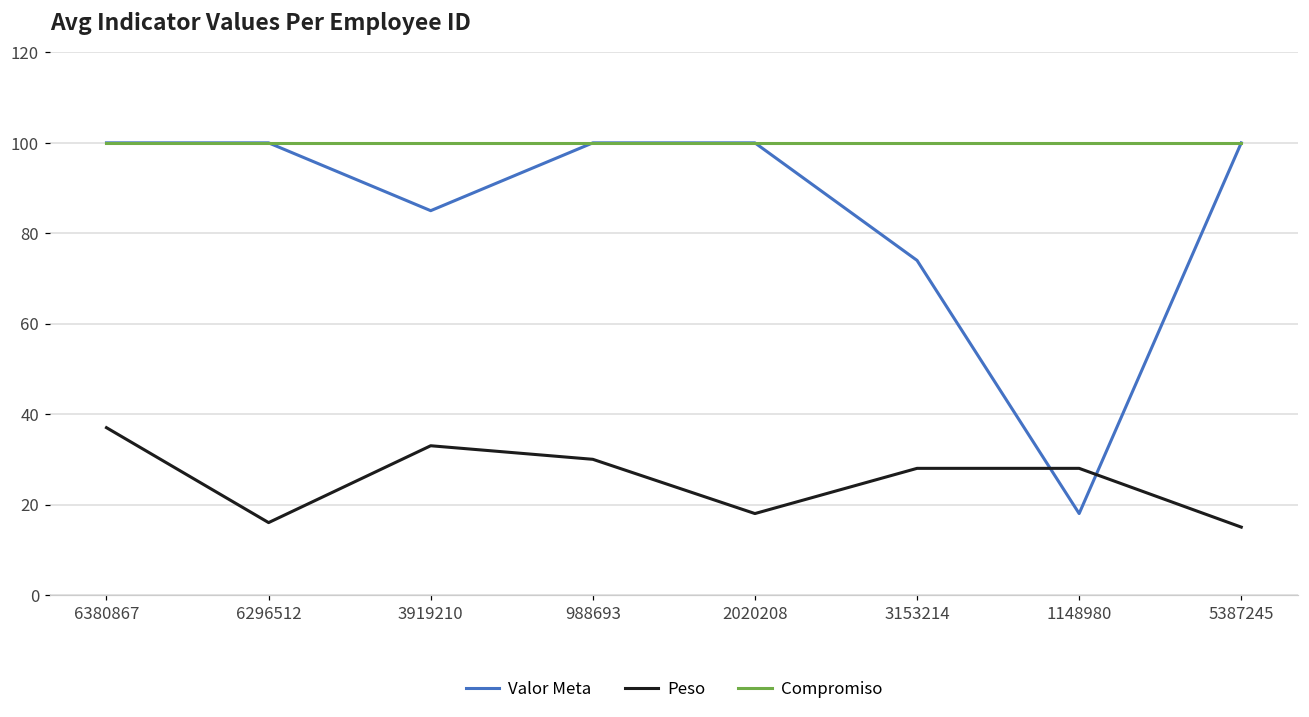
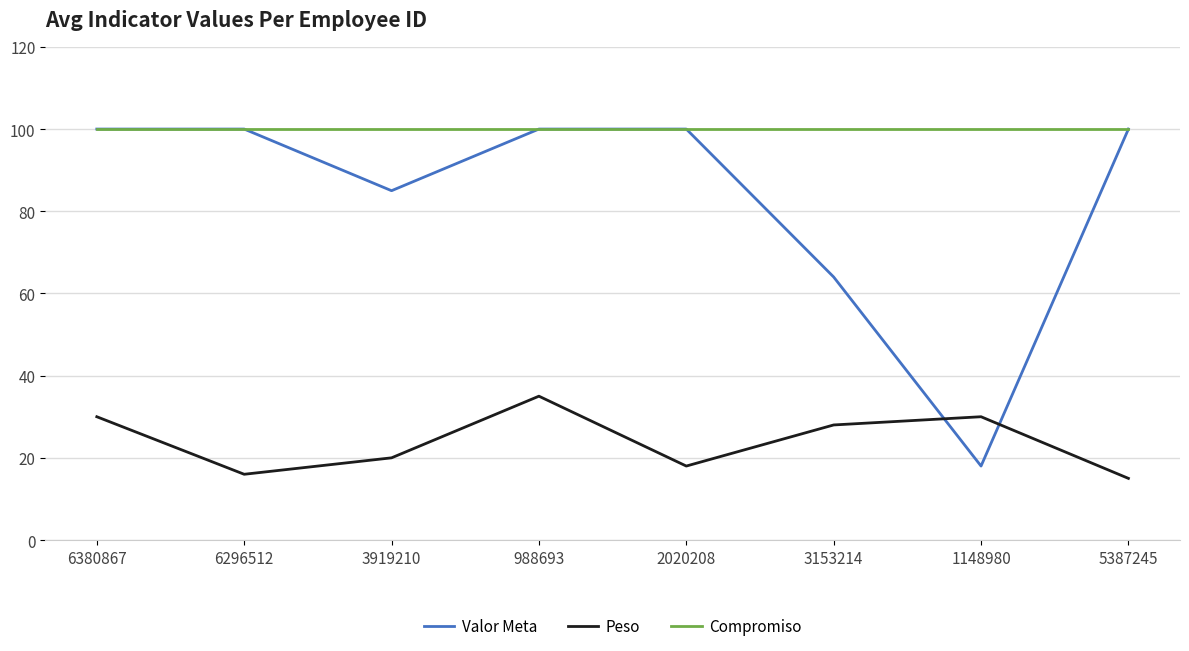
Peso, 6380867: 37 -> 30
Peso, 3919210: 33 -> 20
Peso, 988693: 30 -> 35
Valor Meta, 3153214: 74 -> 64
Peso, 1148980: 28 -> 30
